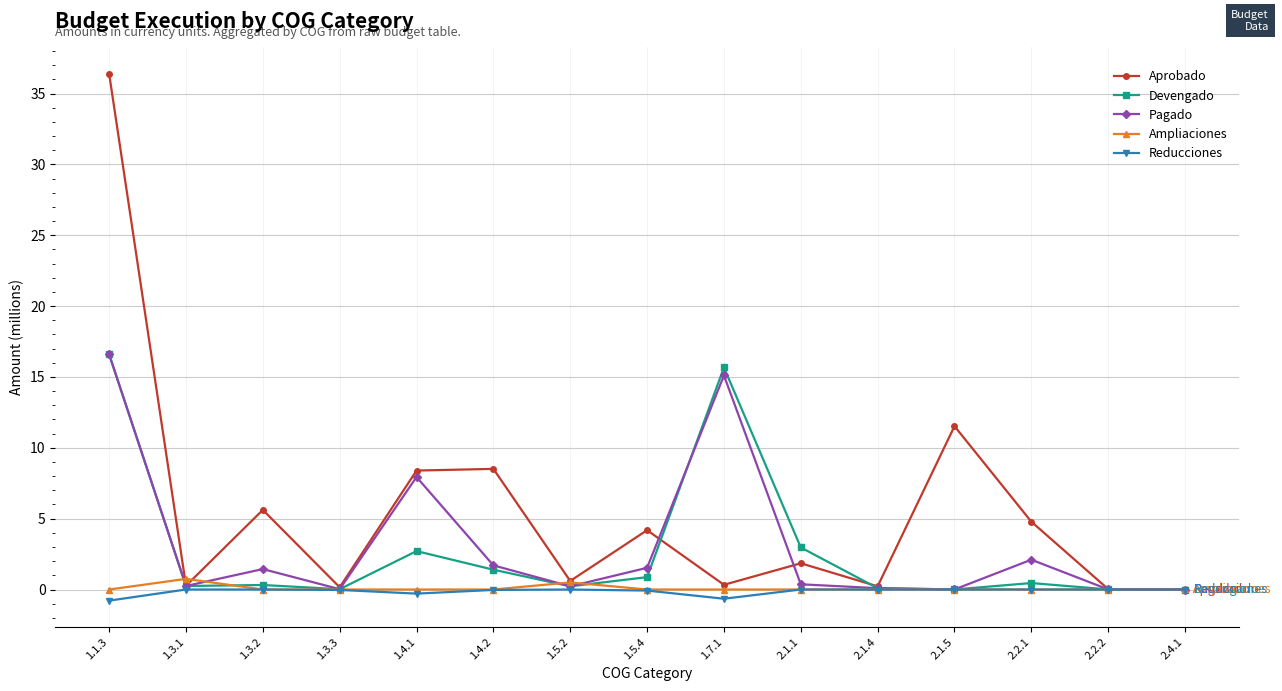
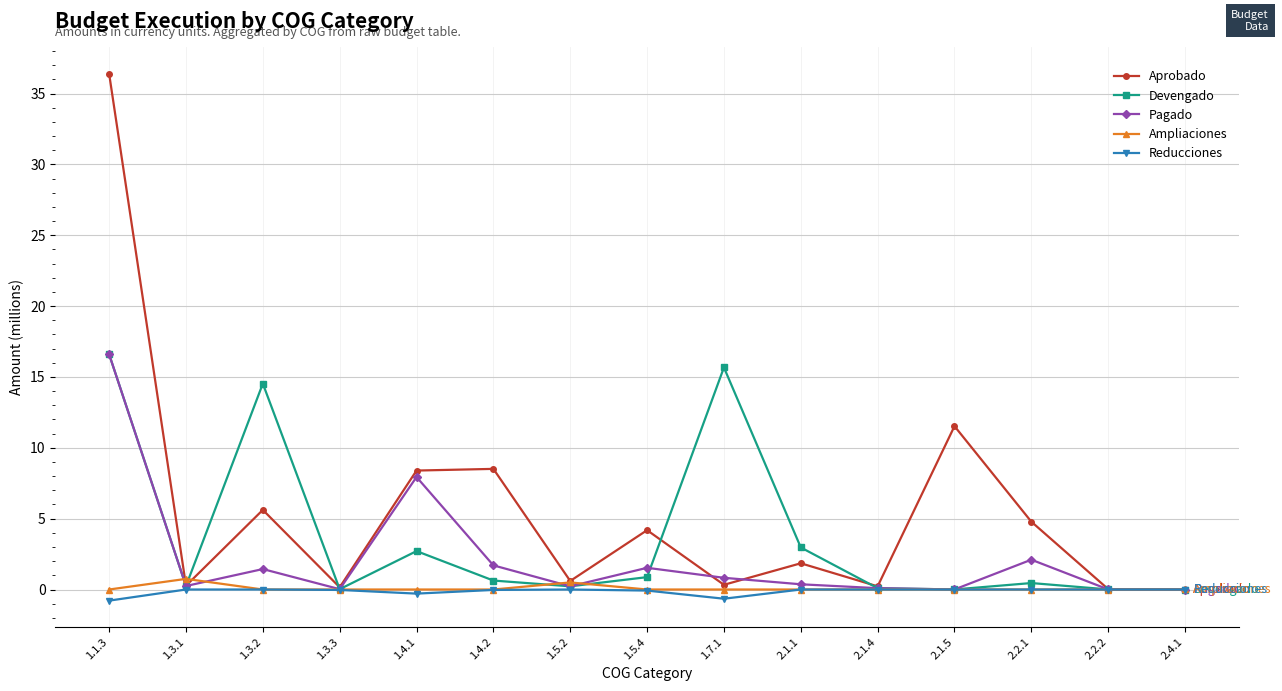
Devengado, 1.3.2: 0.3 -> 14.5
Devengado, 1.4.2: 1.4 -> 0.6
Pagado, 1.7.1: 15.1 -> 0.8
